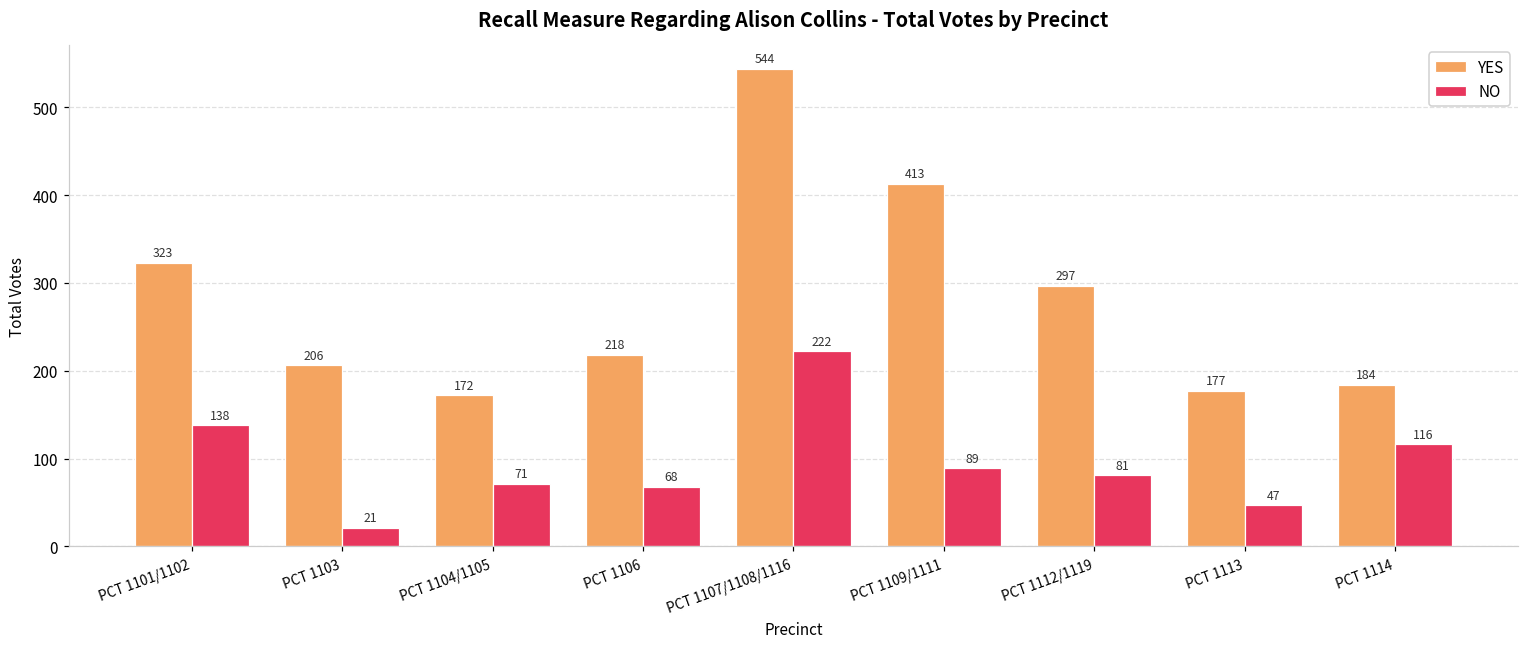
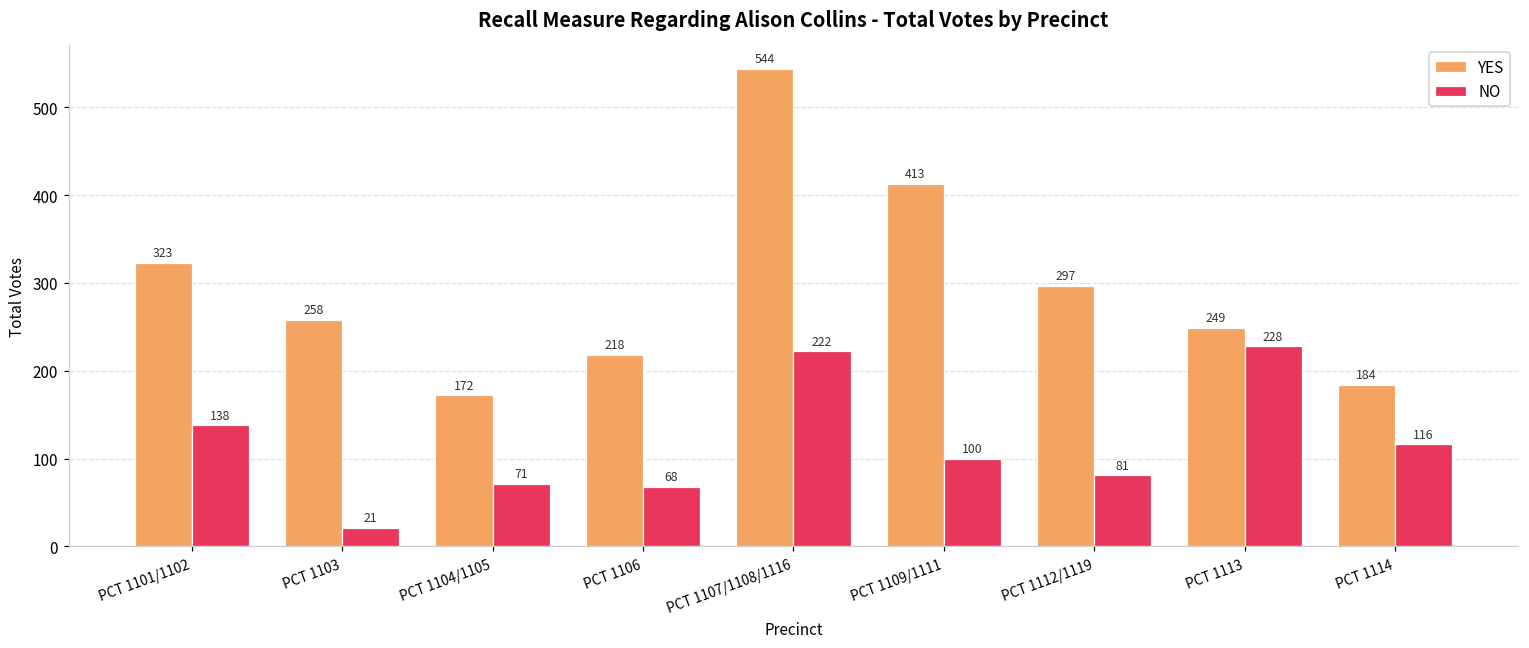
YES, PCT 1103: 206 -> 258
NO, PCT 1109/1111: 89 -> 100
YES, PCT 1113: 177 -> 249
NO, PCT 1113: 47 -> 228
